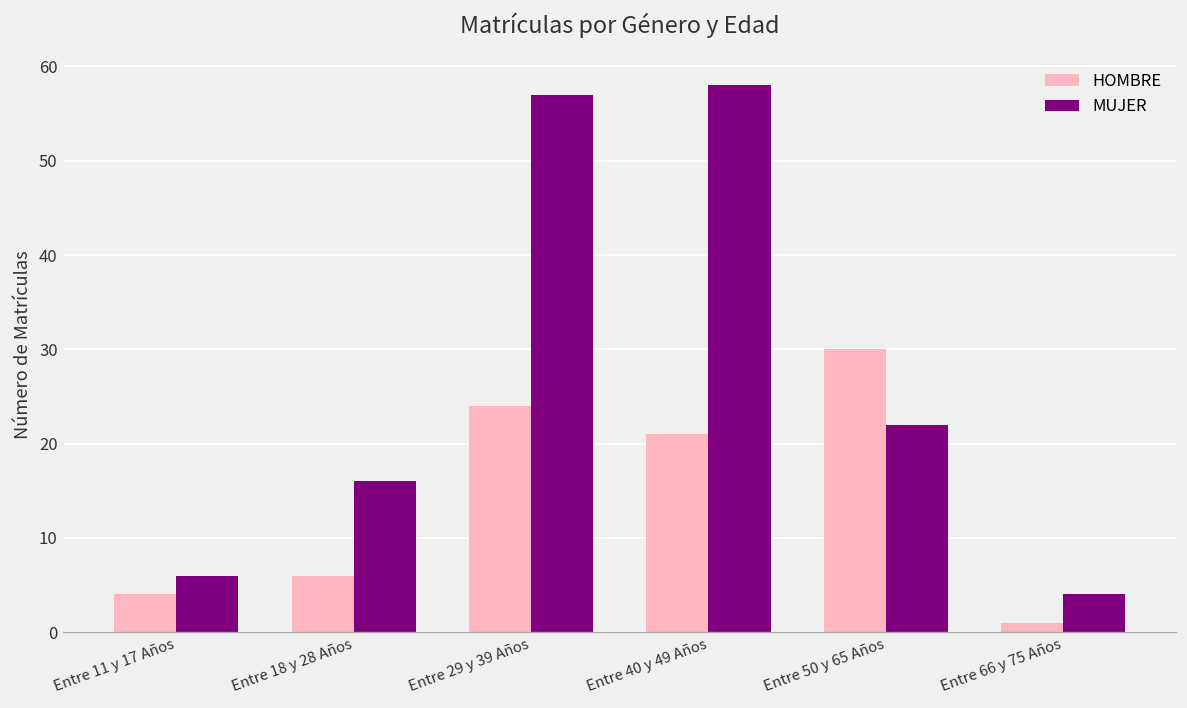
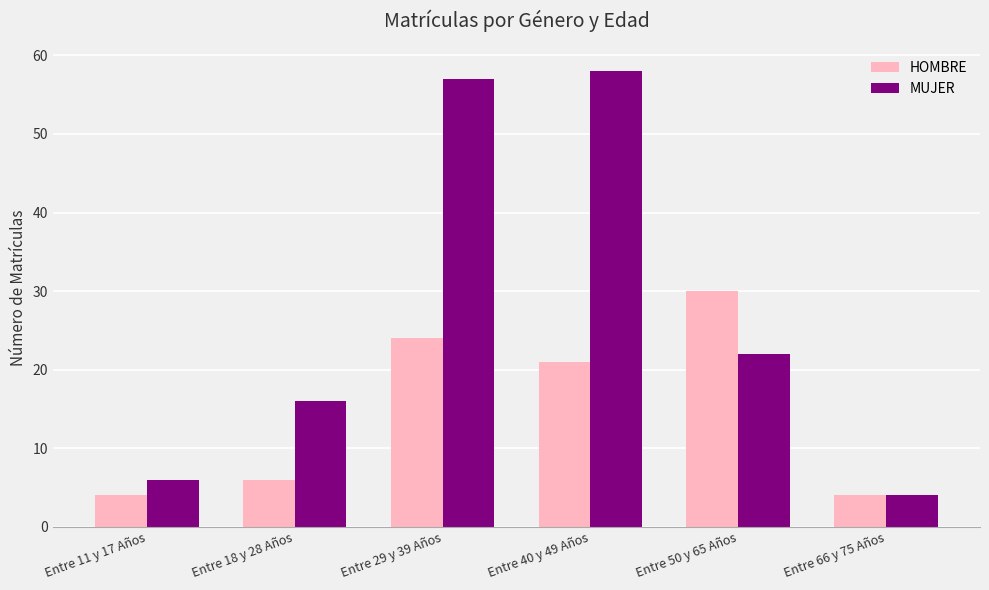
HOMBRE, Entre 66 y 75 Años: 1 -> 4
